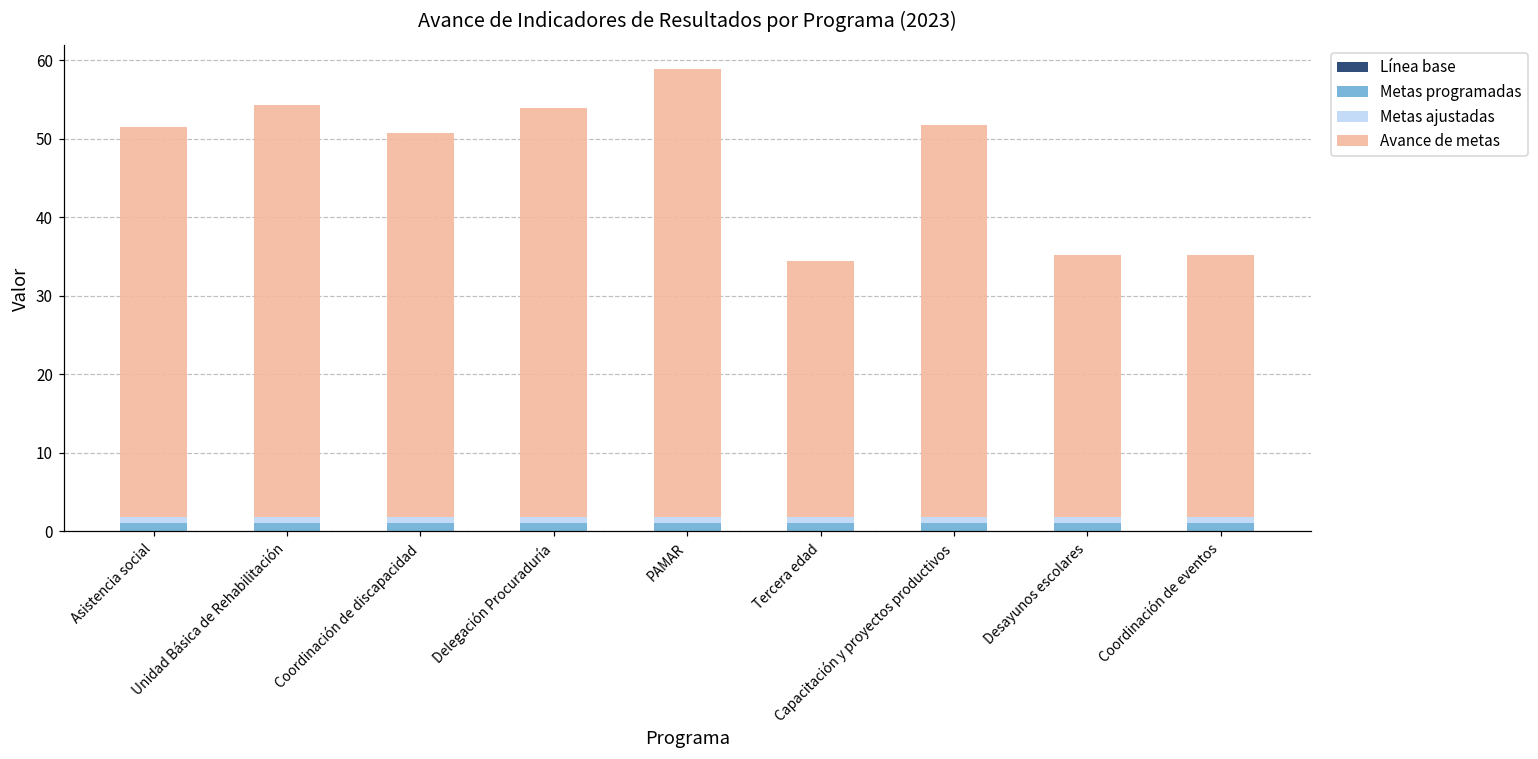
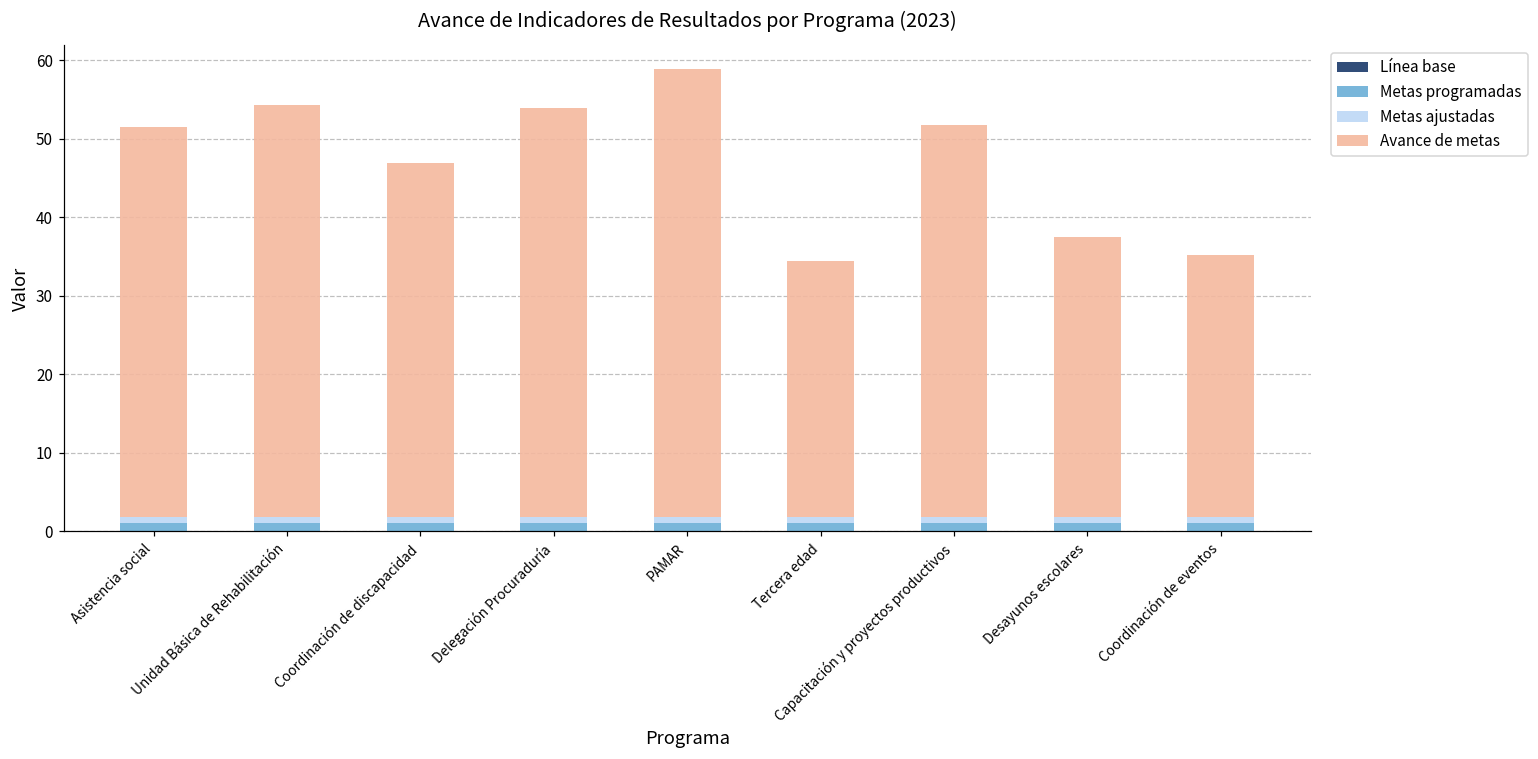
Avance de metas, Coordinación de discapacidad: 49 -> 45
Avance de metas, Desayunos escolares: 33 -> 36
